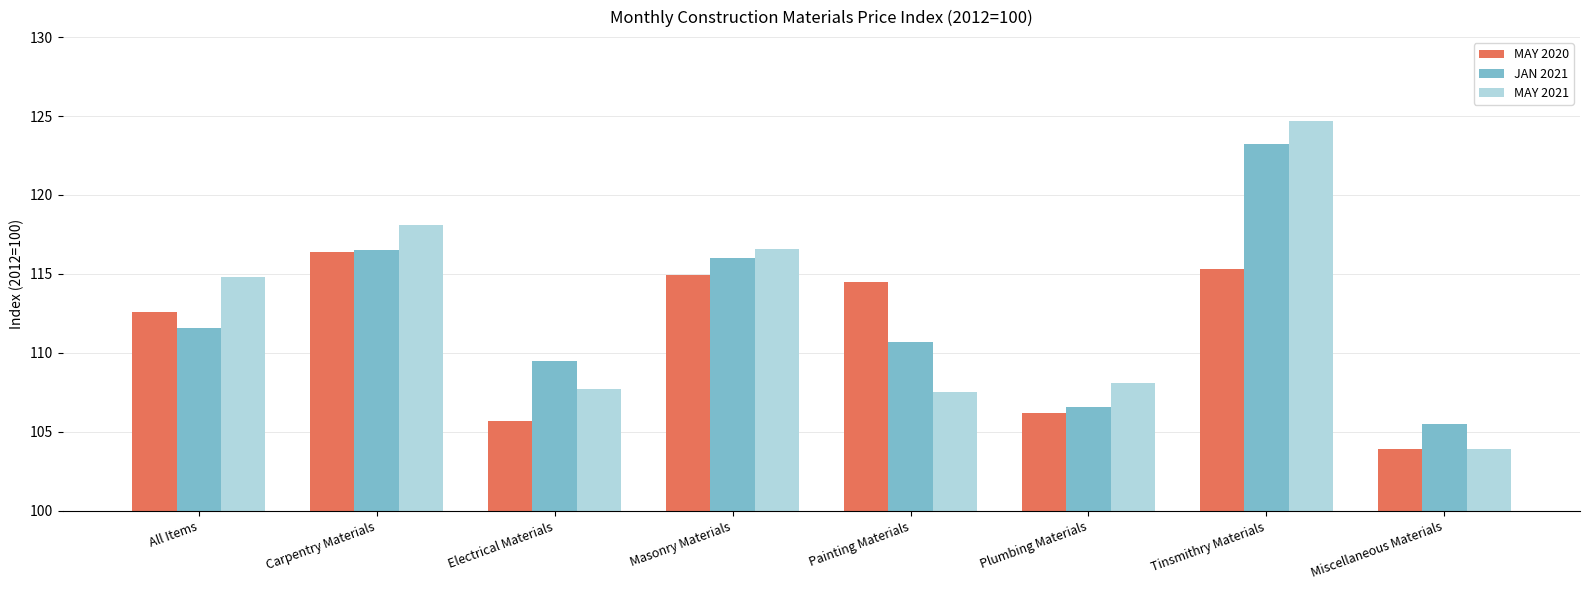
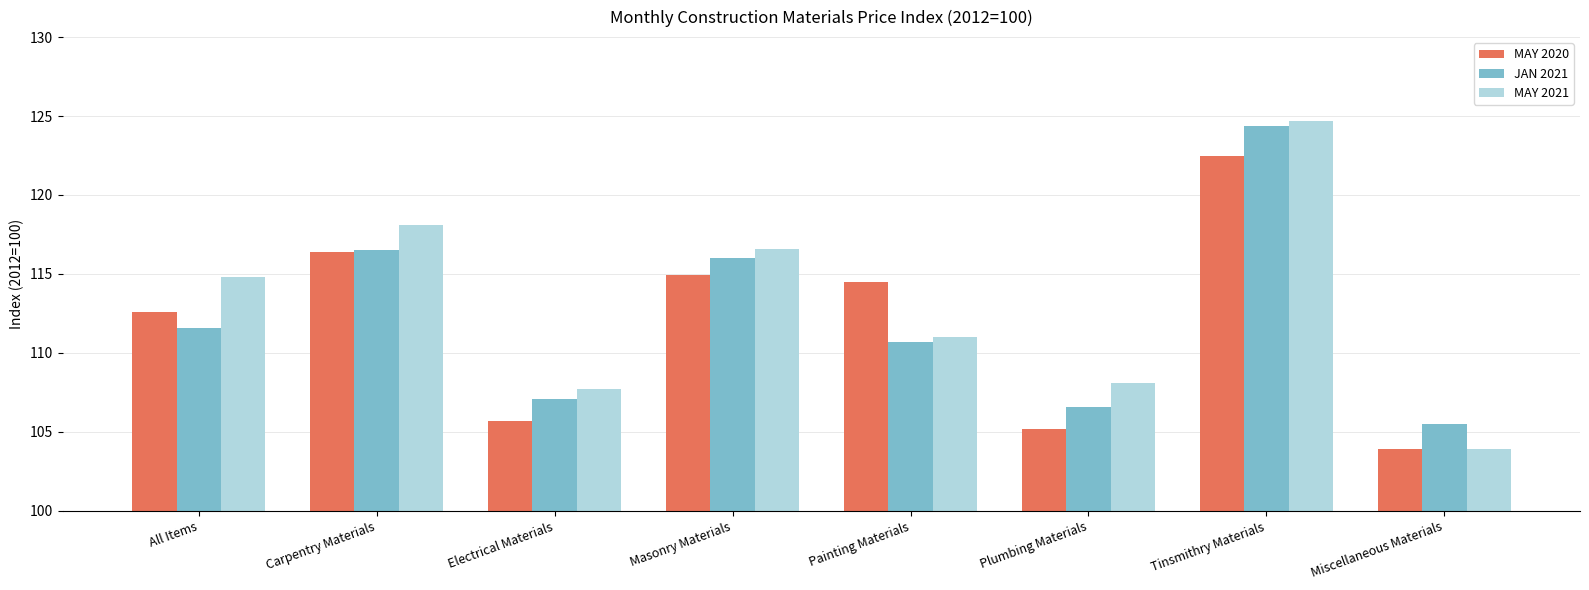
JAN 2021, Electrical Materials: 109.5 -> 107.1
MAY 2021, Painting Materials: 107.5 -> 111.0
MAY 2020, Plumbing Materials: 106.2 -> 105.2
MAY 2020, Tinsmithry Materials: 115.3 -> 122.5
JAN 2021, Tinsmithry Materials: 123.2 -> 124.4
